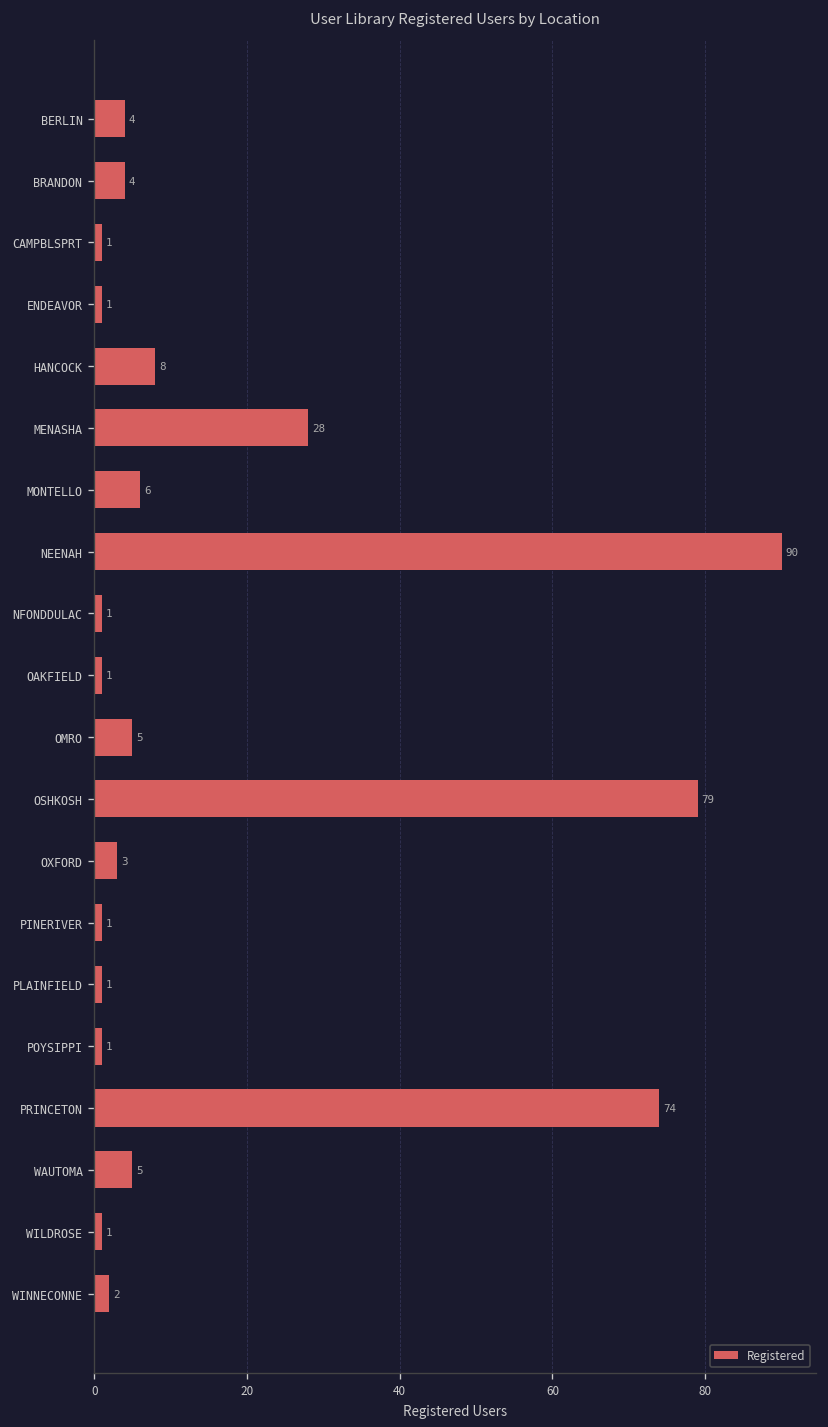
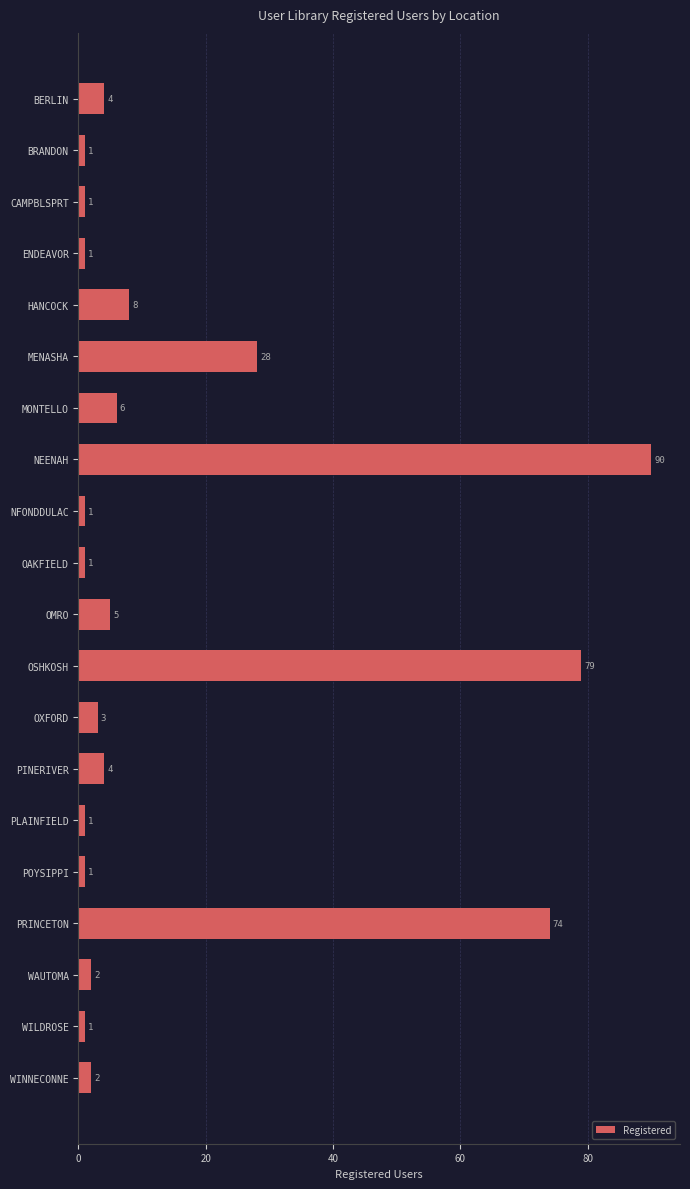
BRANDON: 4 -> 1
PINERIVER: 1 -> 4
WAUTOMA: 5 -> 2
